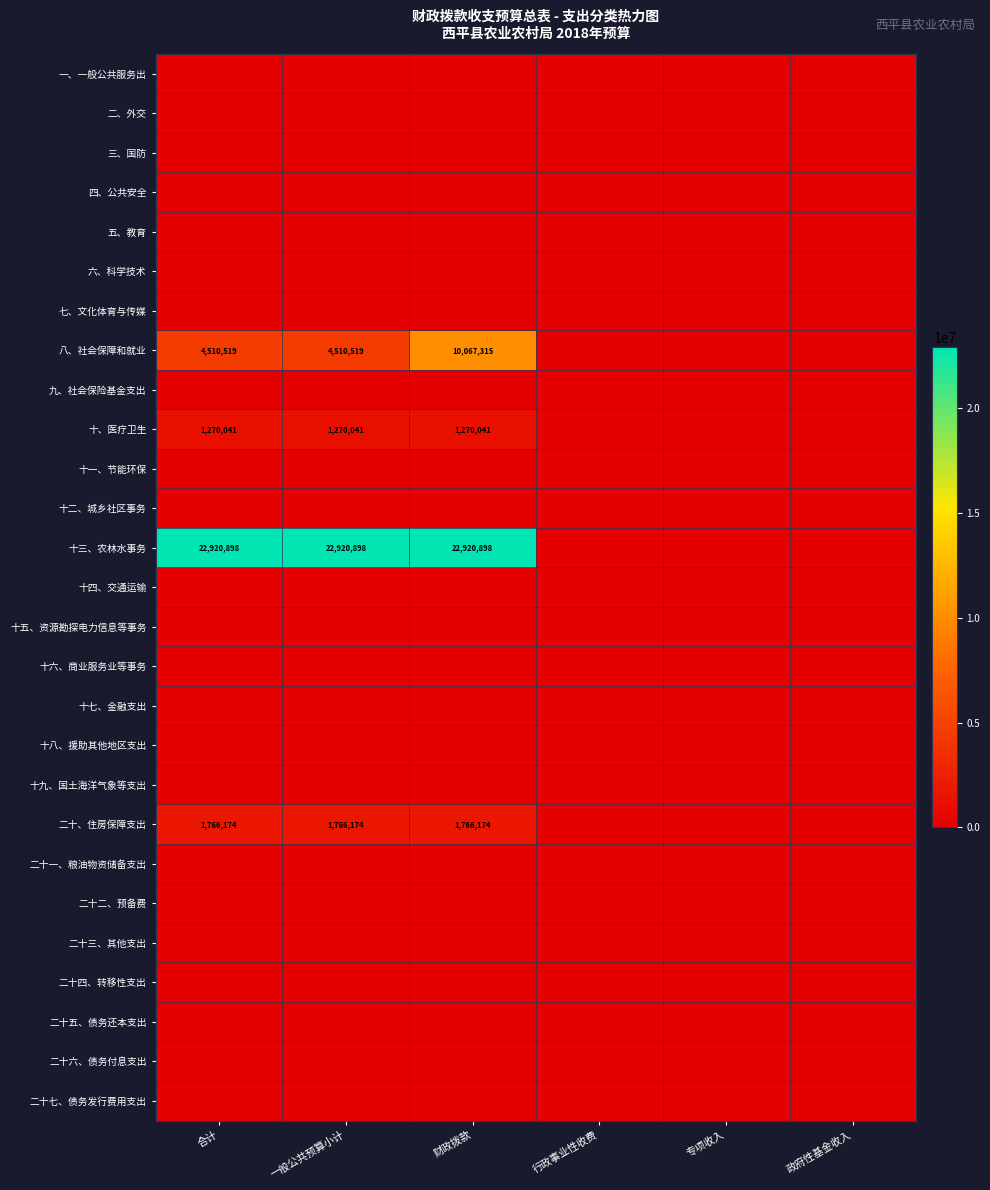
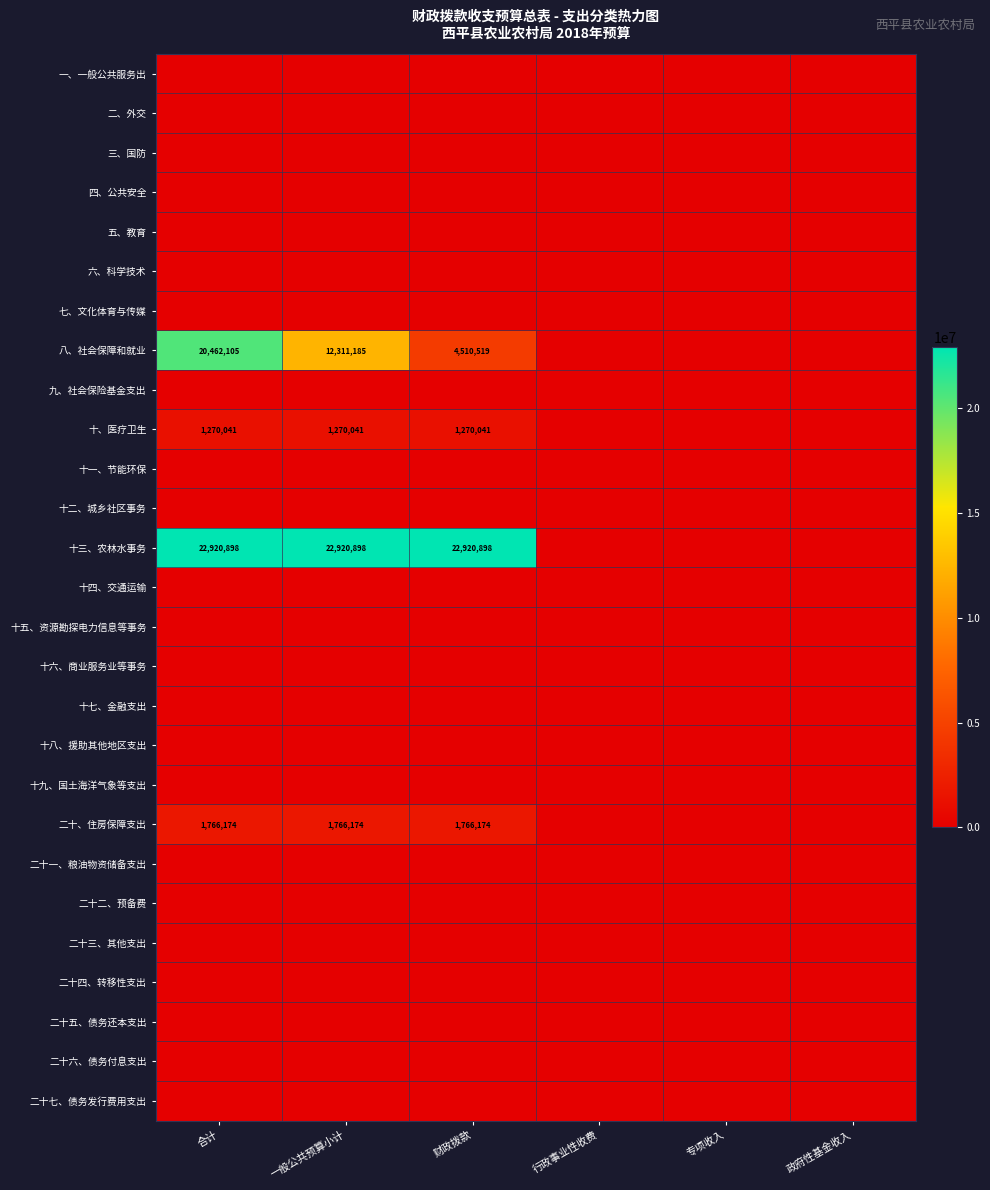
八、社会保障和就业, 合计: 4,510,519 -> 20,462,105
八、社会保障和就业, 一般公共预算小计: 4,510,519 -> 12,311,185
八、社会保障和就业, 财政拨款: 10,067,315 -> 4,510,519
